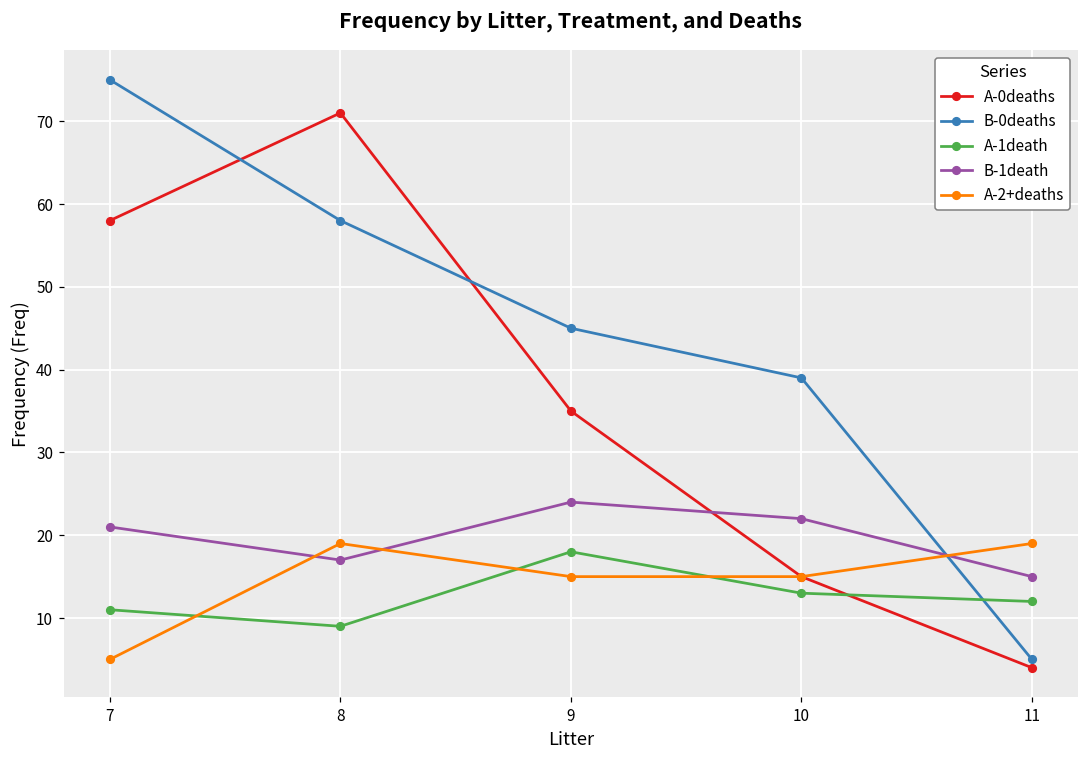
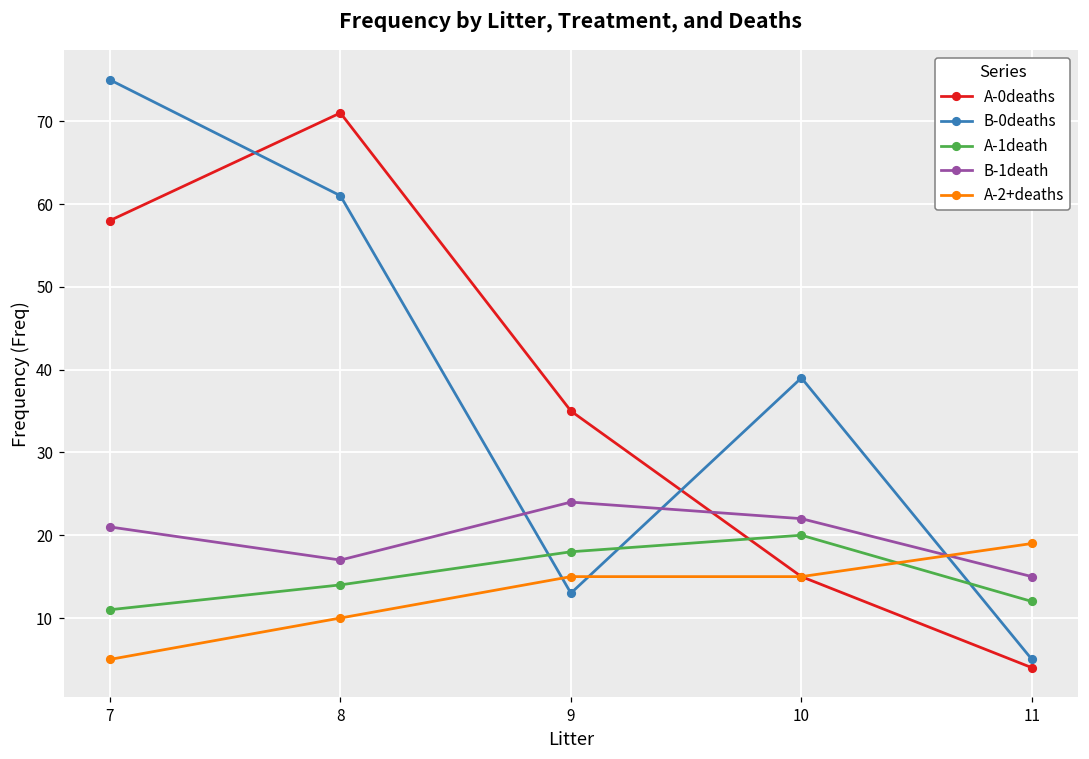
B-0deaths, 8: 58 -> 61
A-1death, 8: 9 -> 14
A-2+deaths, 8: 19 -> 10
B-0deaths, 9: 45 -> 13
A-1death, 10: 13 -> 20
